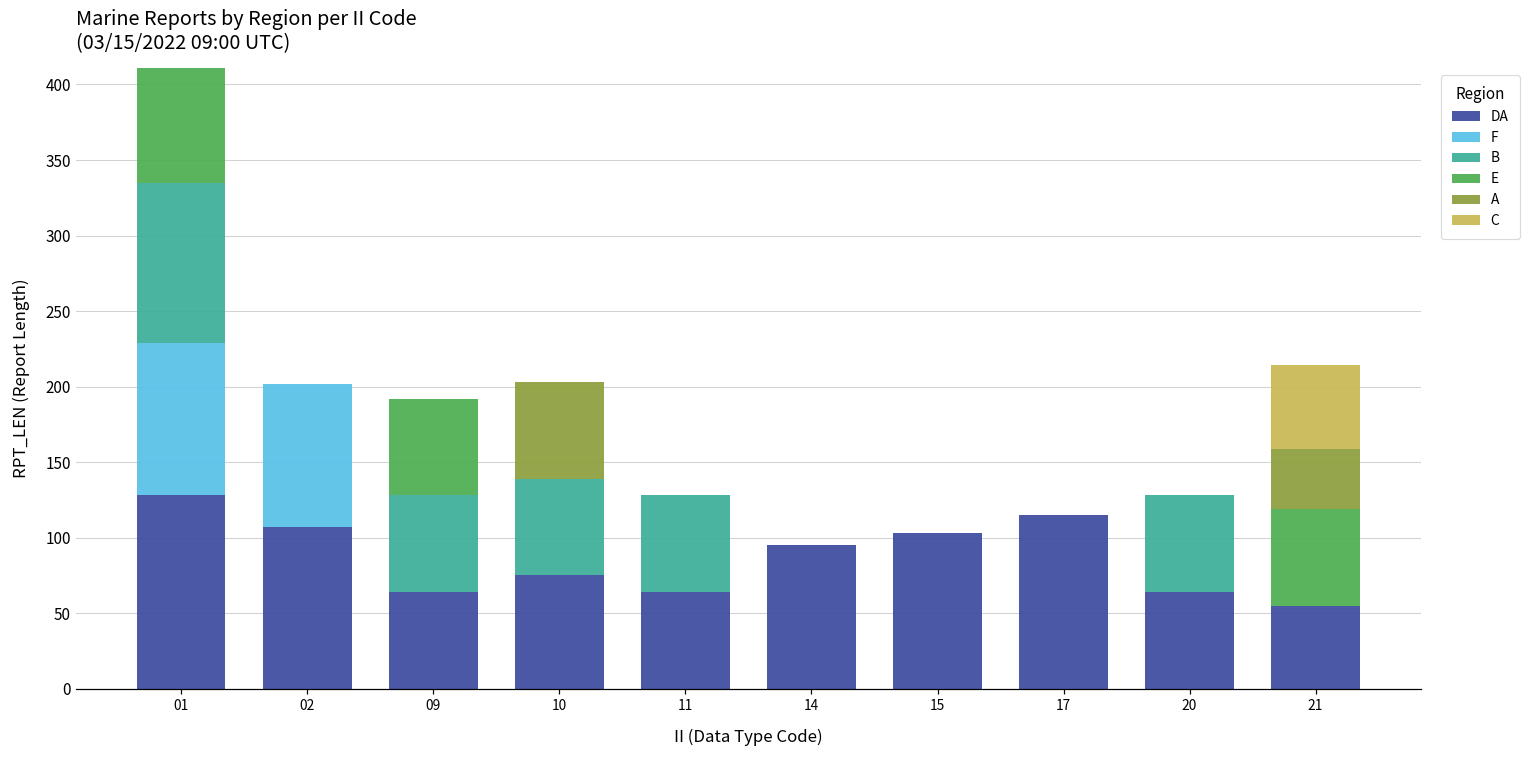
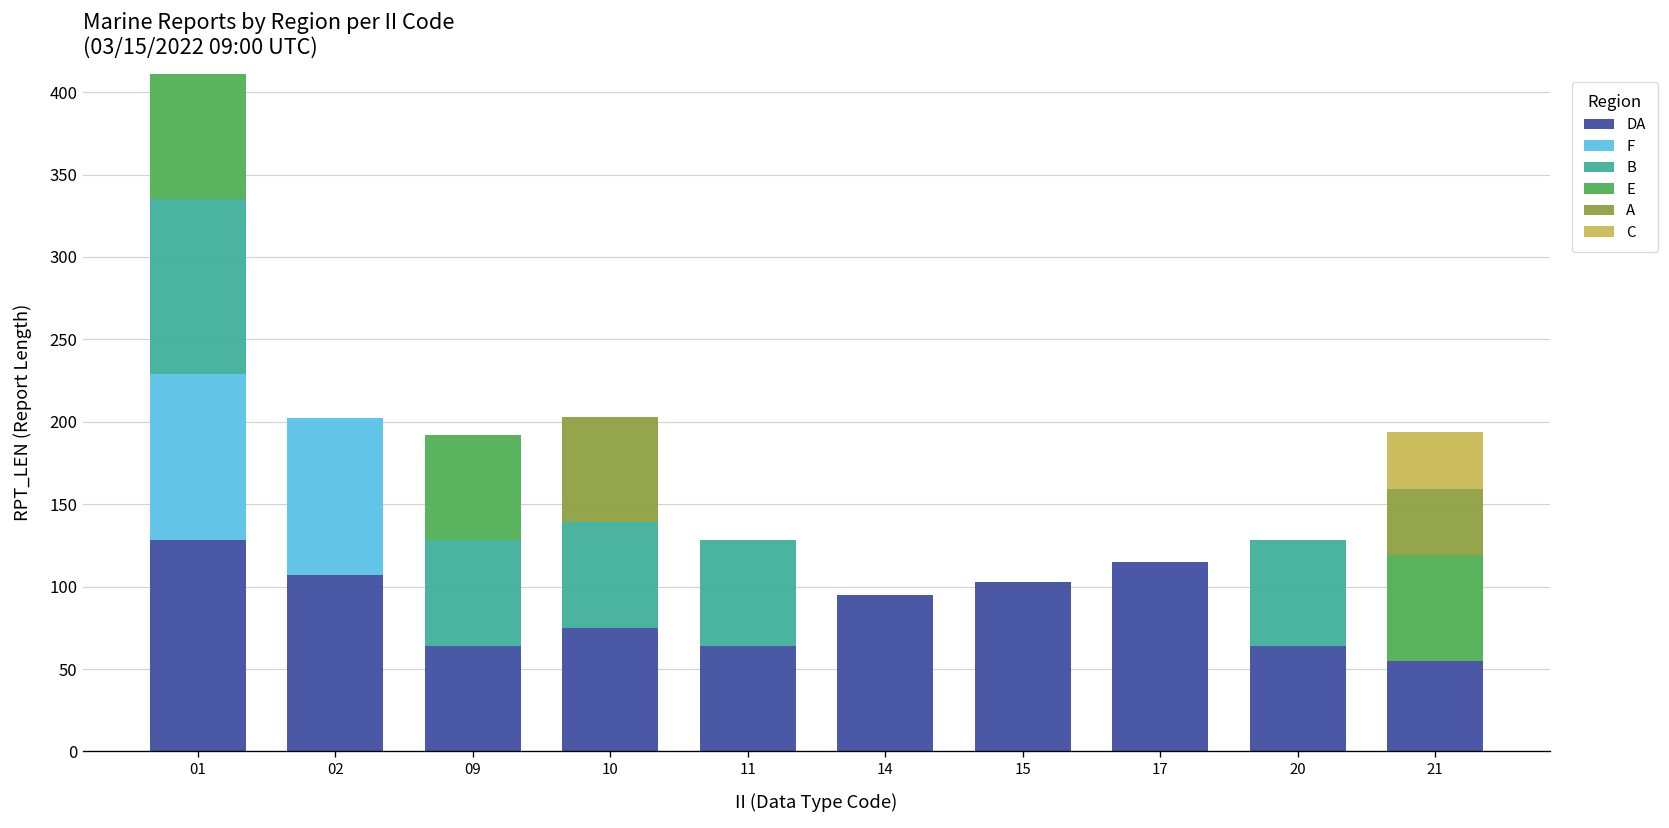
C, 21: 55 -> 35
